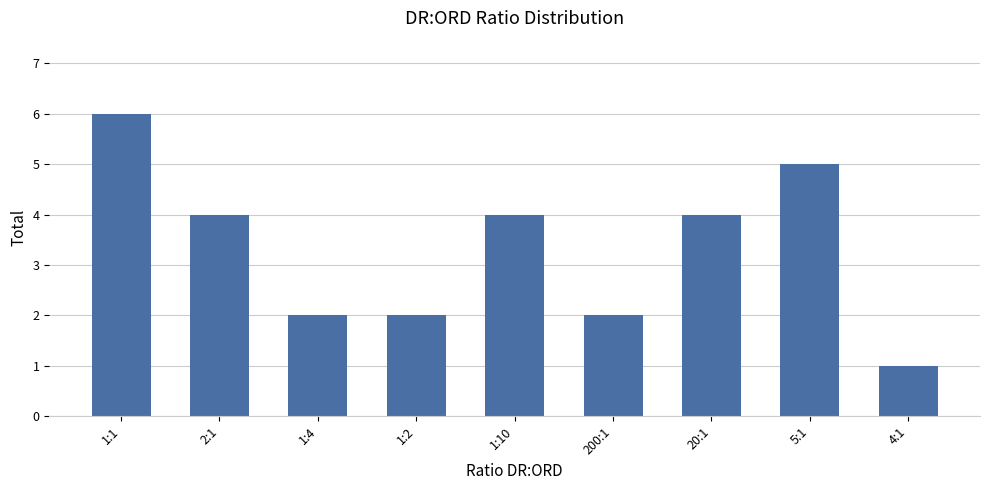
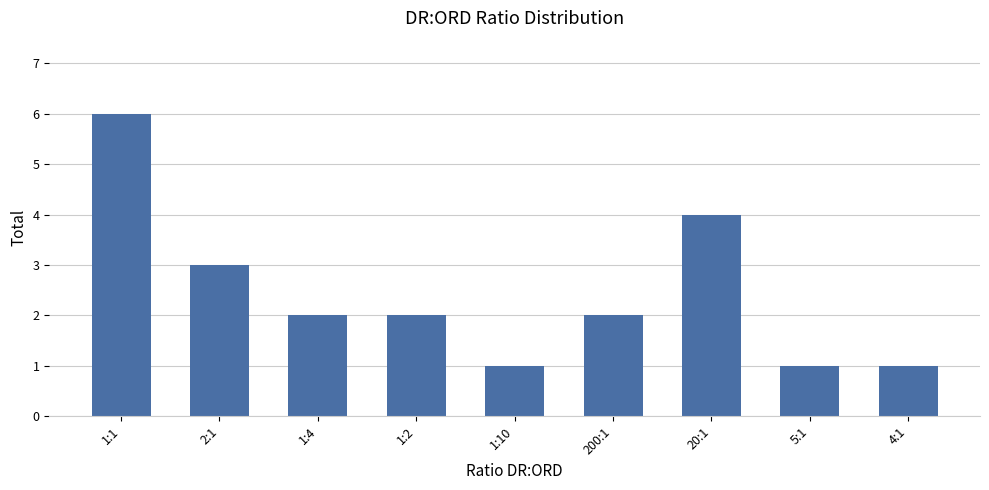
2:1: 4 -> 3
1:10: 4 -> 1
5:1: 5 -> 1
